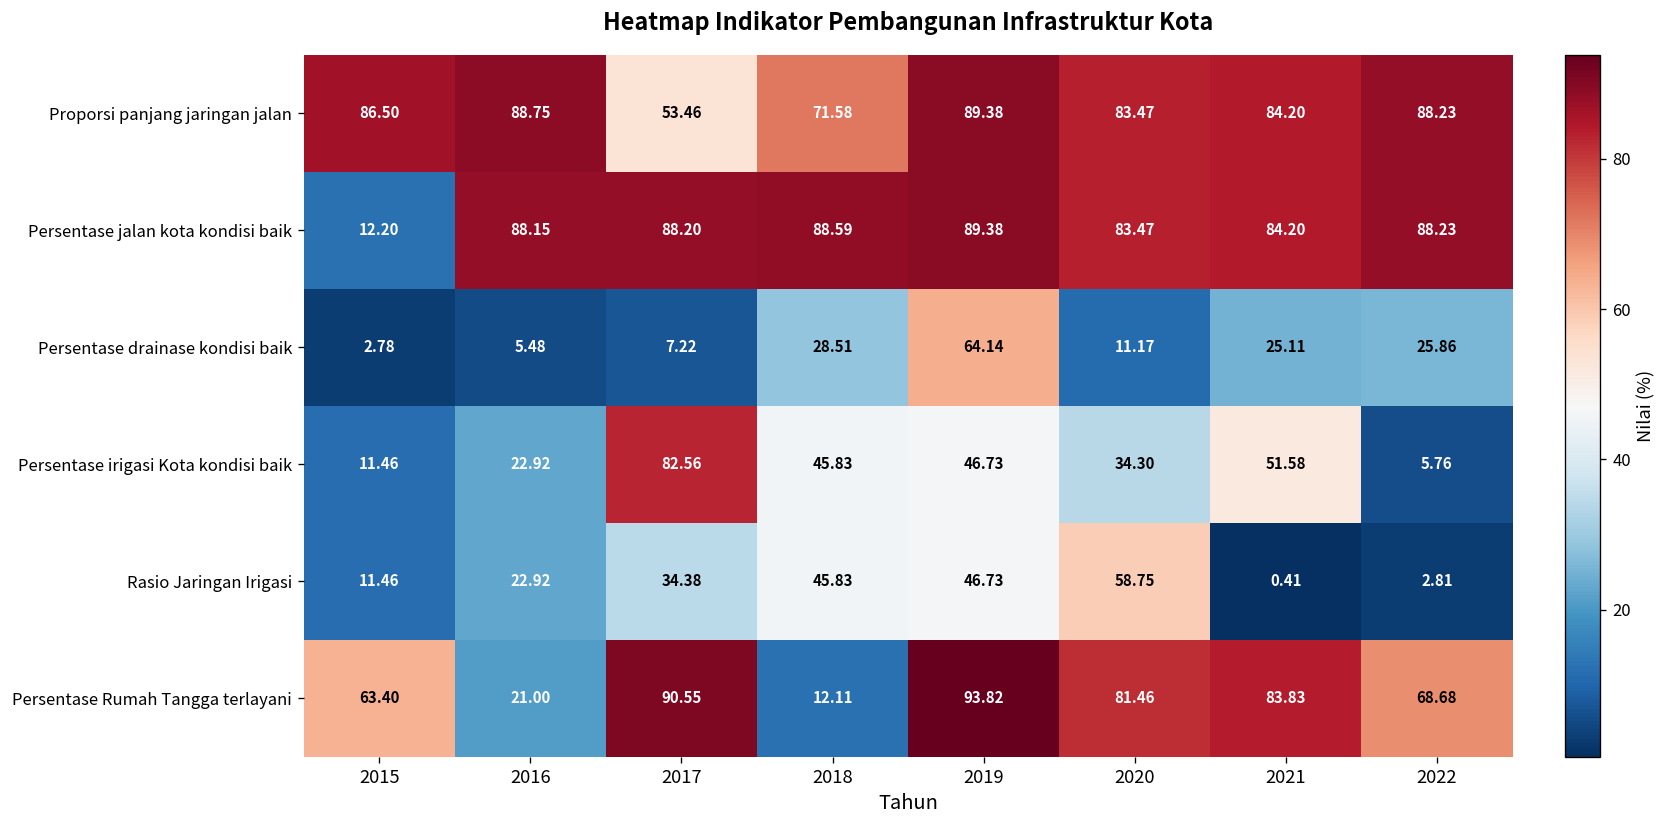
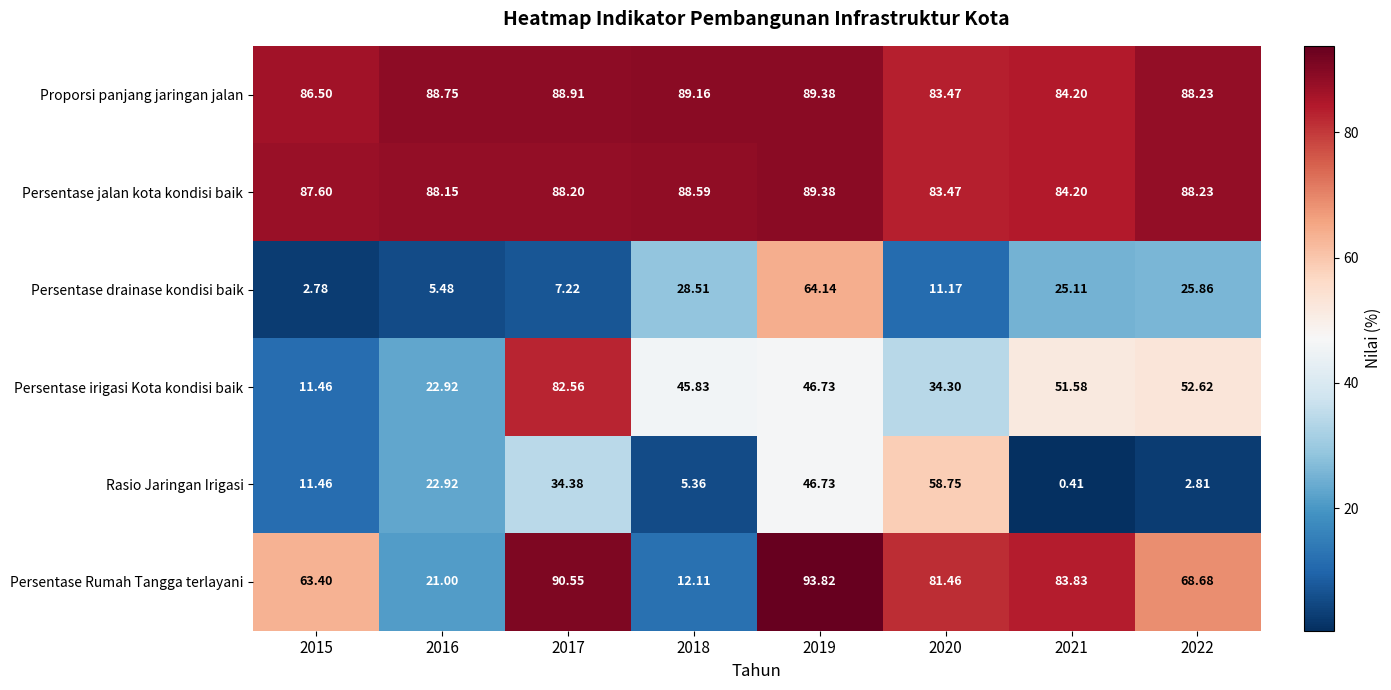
Proporsi panjang jaringan jalan, 2017: 53.46 -> 88.91
Proporsi panjang jaringan jalan, 2018: 71.58 -> 89.16
Persentase jalan kota kondisi baik, 2015: 12.20 -> 87.60
Persentase irigasi Kota kondisi baik, 2022: 5.76 -> 52.62
Rasio Jaringan Irigasi, 2018: 45.83 -> 5.36
